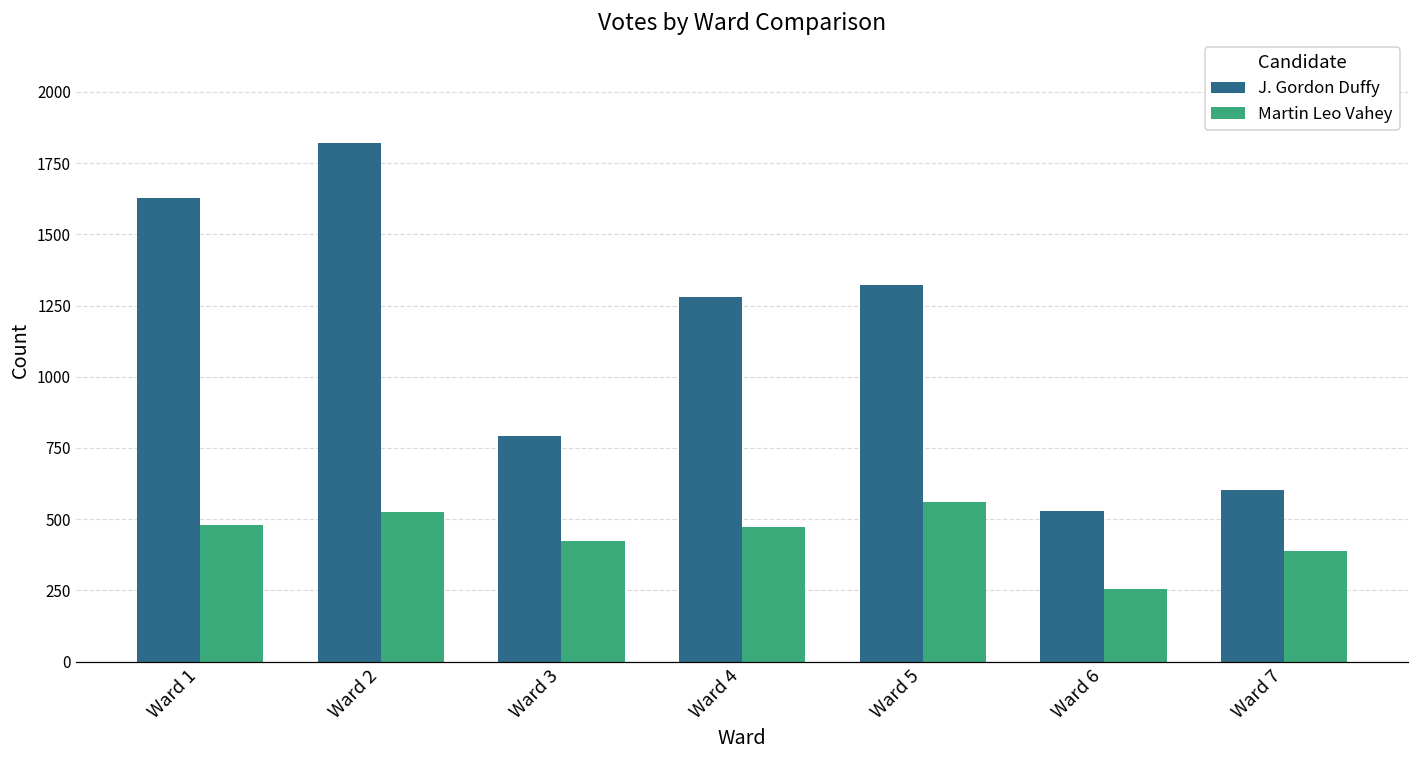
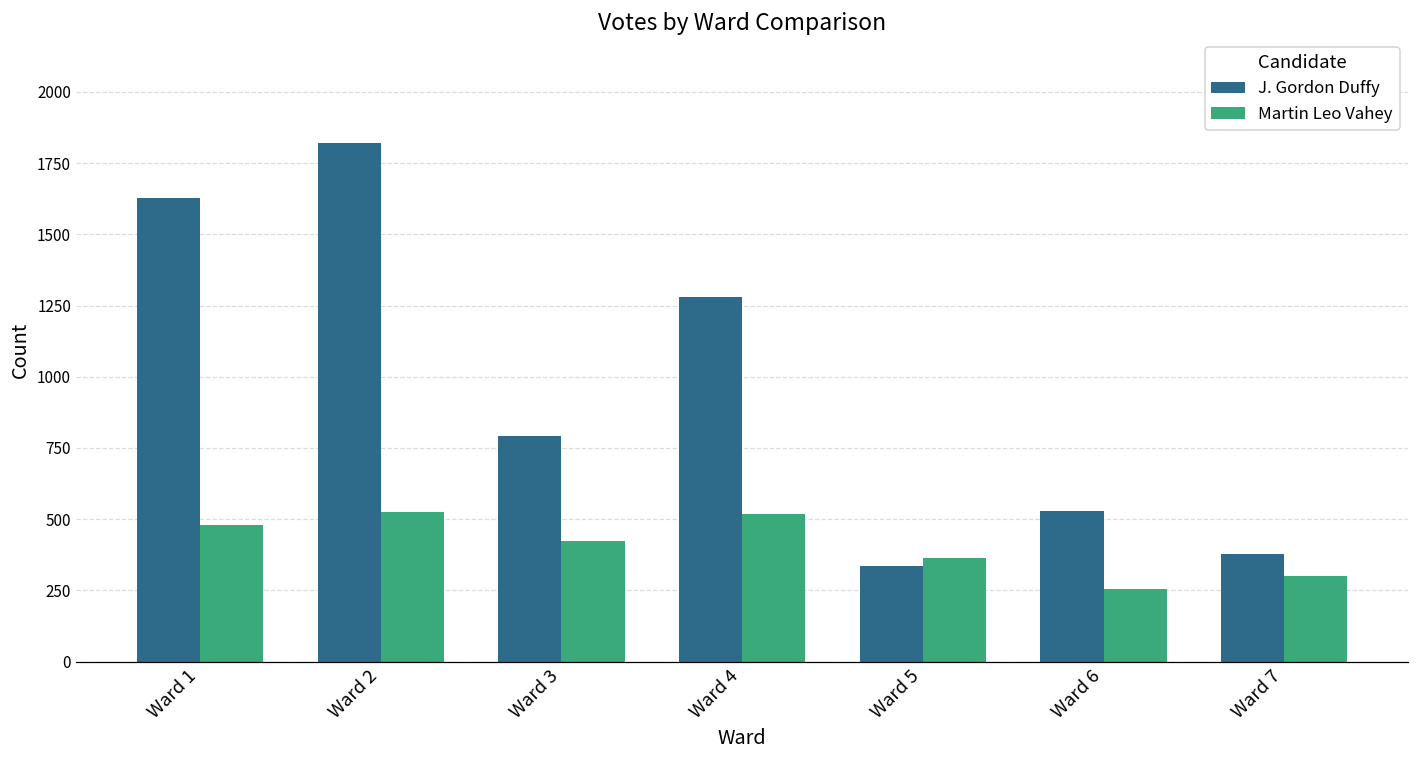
Martin Leo Vahey, Ward 4: 470 -> 520
J. Gordon Duffy, Ward 5: 1320 -> 340
Martin Leo Vahey, Ward 5: 560 -> 360
J. Gordon Duffy, Ward 7: 600 -> 380
Martin Leo Vahey, Ward 7: 390 -> 300
